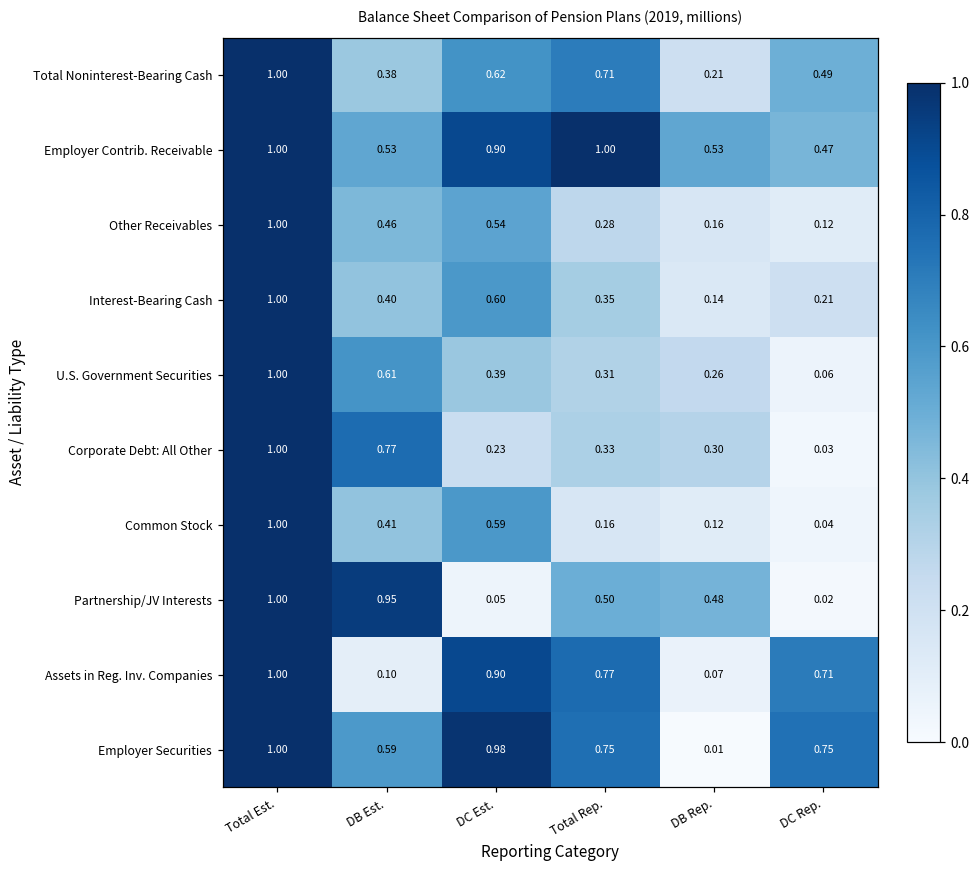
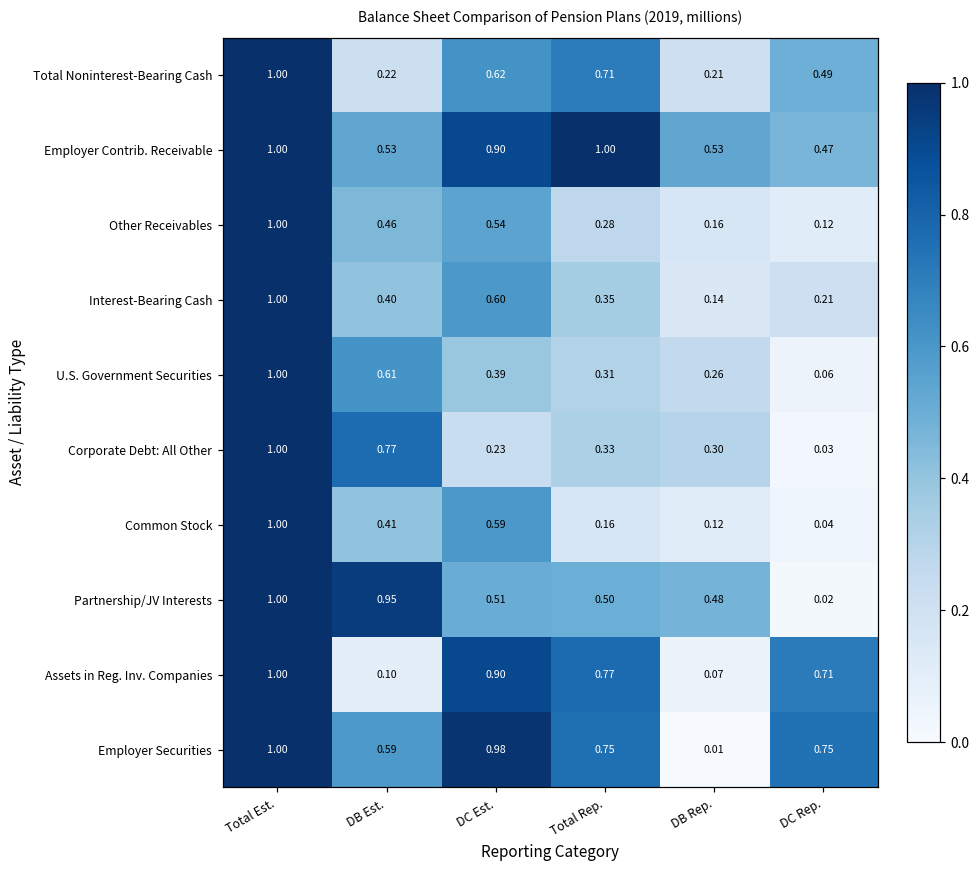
Total Noninterest-Bearing Cash, DB Est.: 0.38 -> 0.22
Partnership/JV Interests, DC Est.: 0.05 -> 0.51
